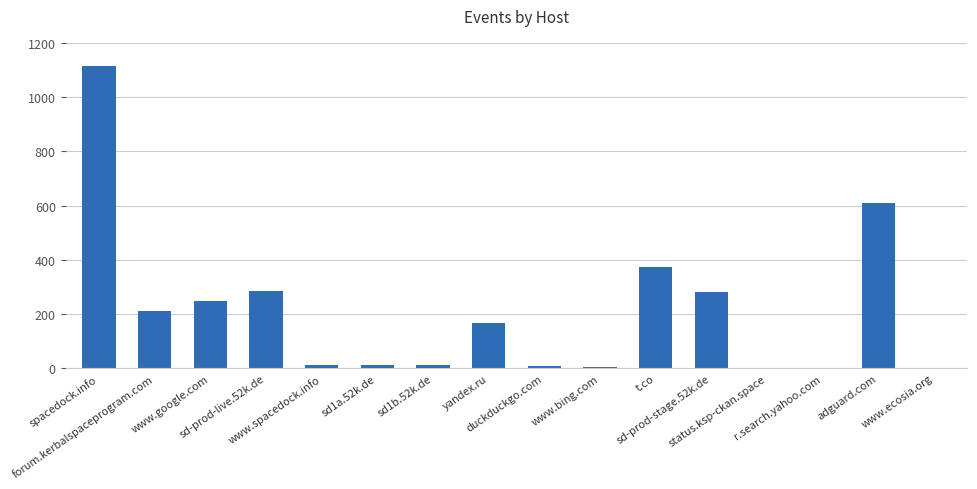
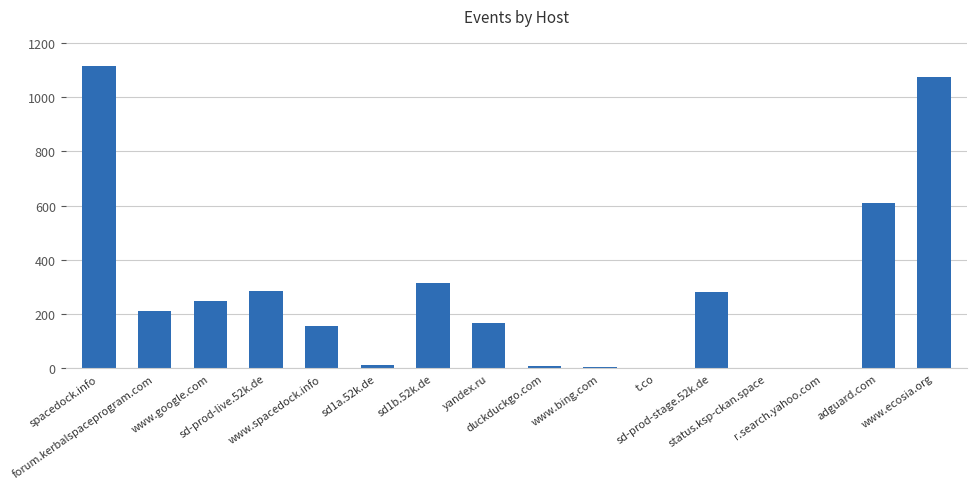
www.spacedock.info: 10 -> 160
sd1b.52k.de: 10 -> 310
t.co: 370 -> 0
www.ecosia.org: 0 -> 1070
